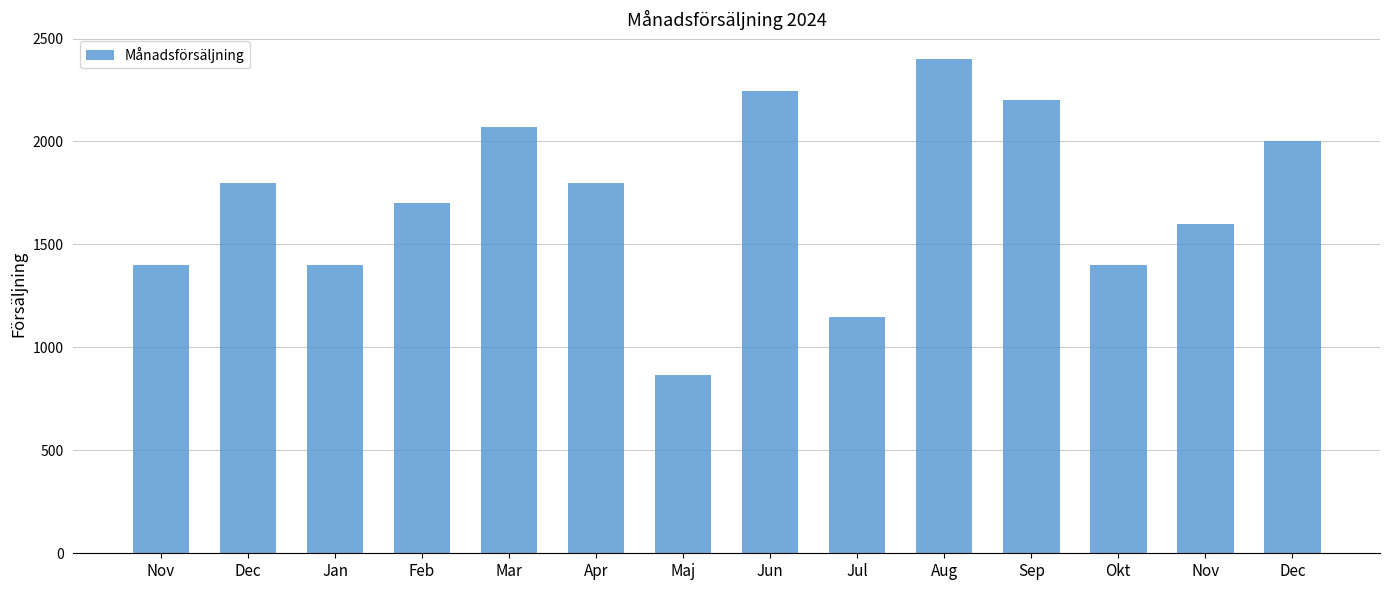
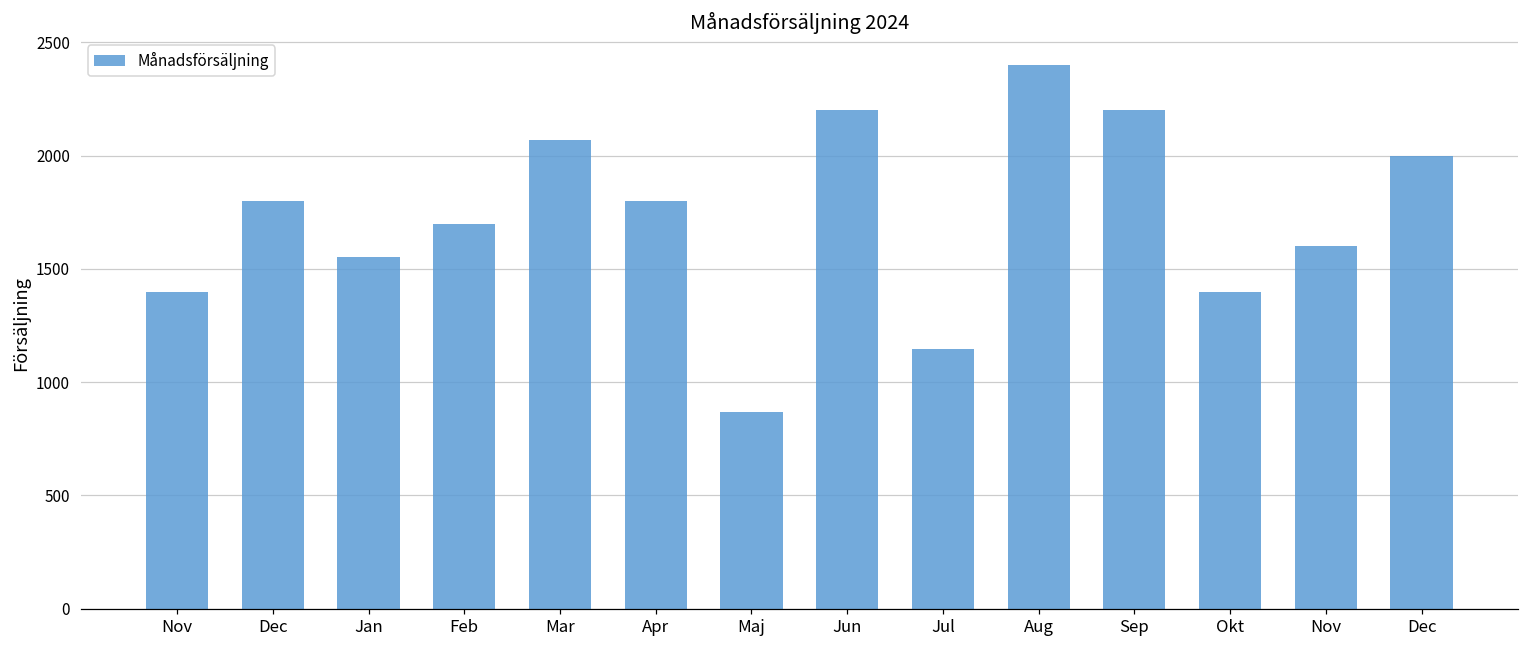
Jan: 1400 -> 1550
Jun: 2240 -> 2200
